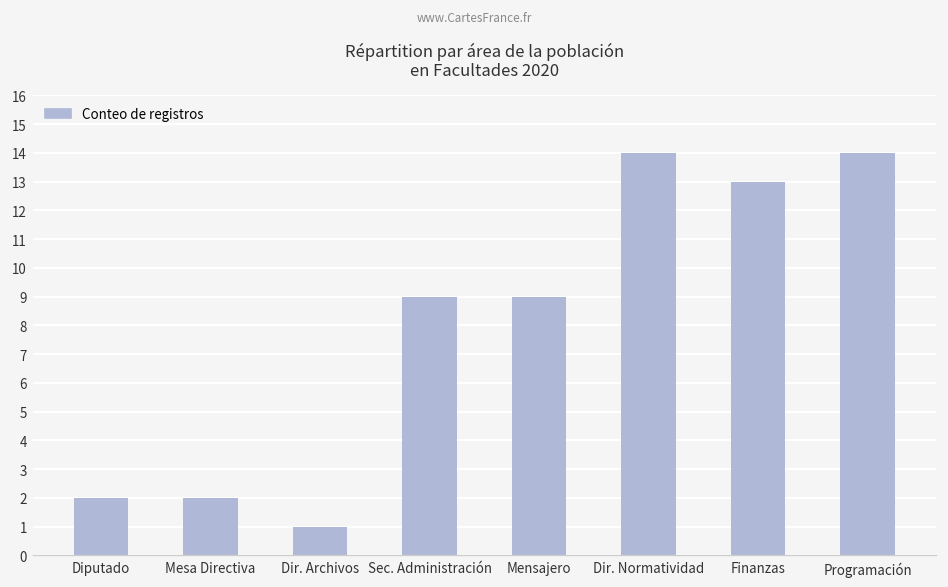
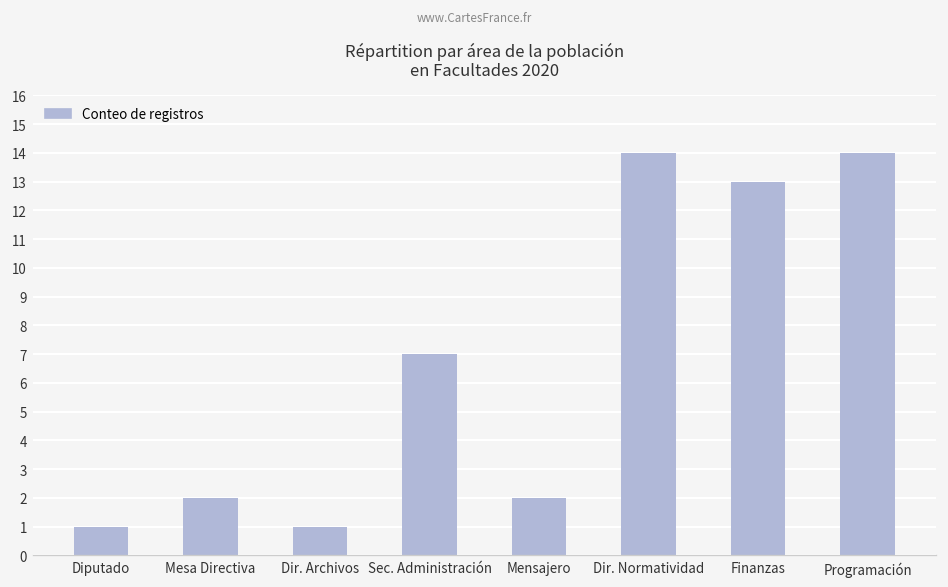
Diputado: 2 -> 1
Sec. Administración: 9 -> 7
Mensajero: 9 -> 2
